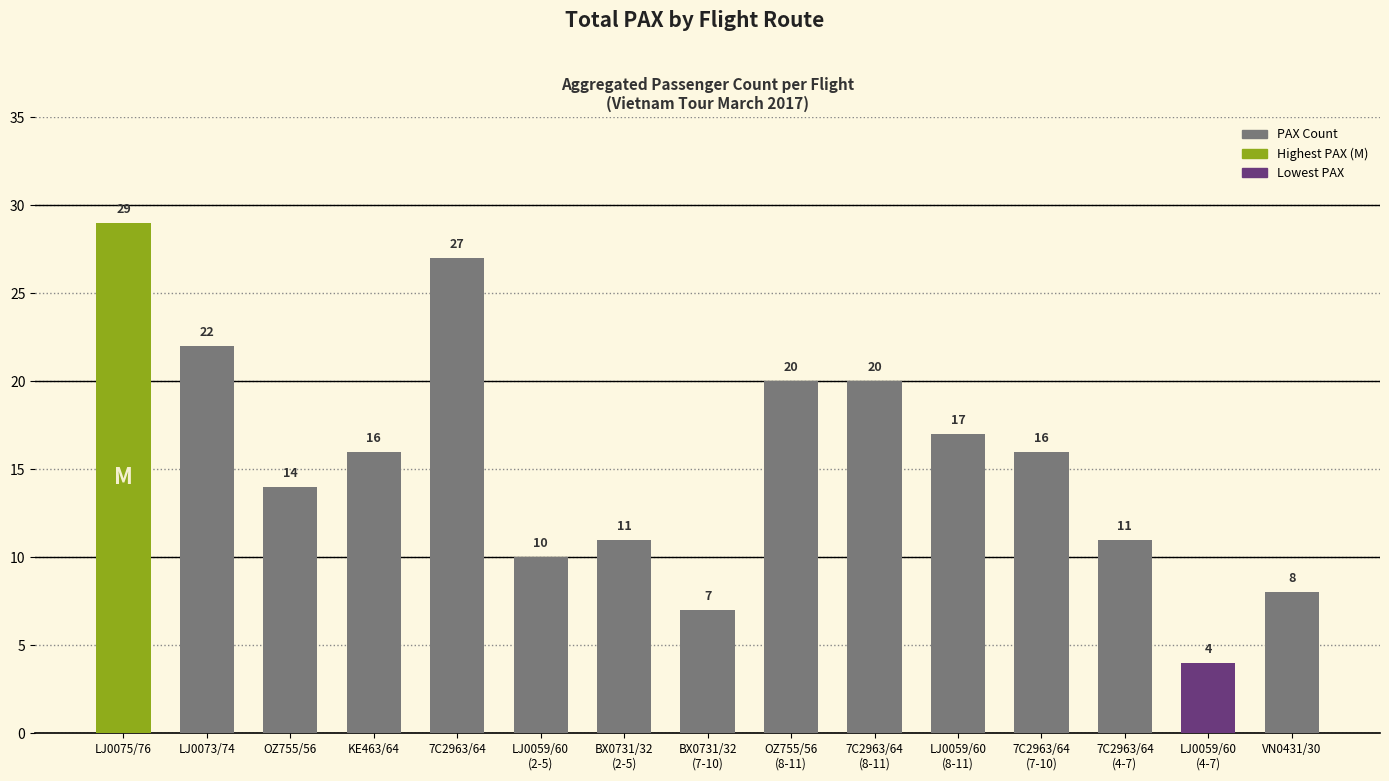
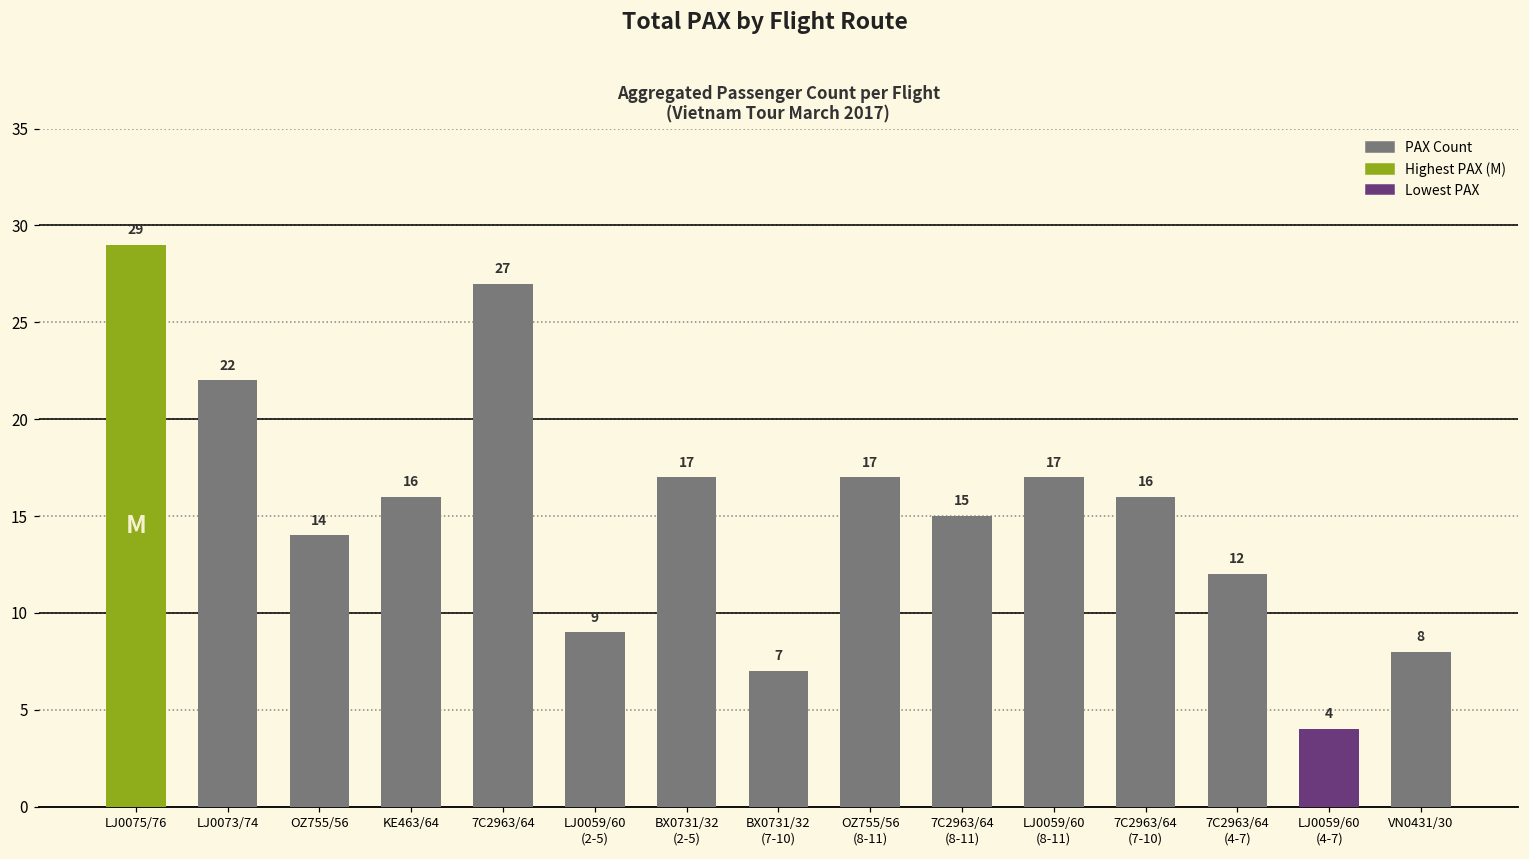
LJ0059/60 (2-5): 10 -> 9
BX0731/32 (2-5): 11 -> 17
OZ755/56 (8-11): 20 -> 17
7C2963/64 (8-11): 20 -> 15
7C2963/64 (4-7): 11 -> 12
